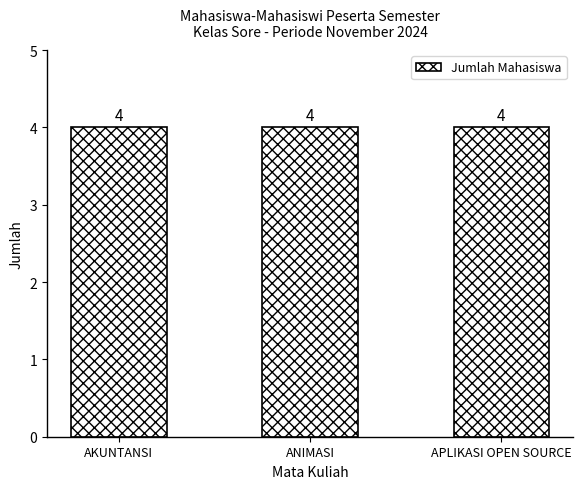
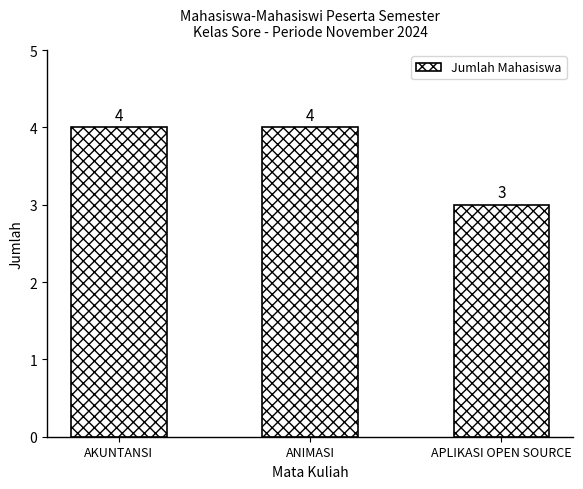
APLIKASI OPEN SOURCE: 4 -> 3
